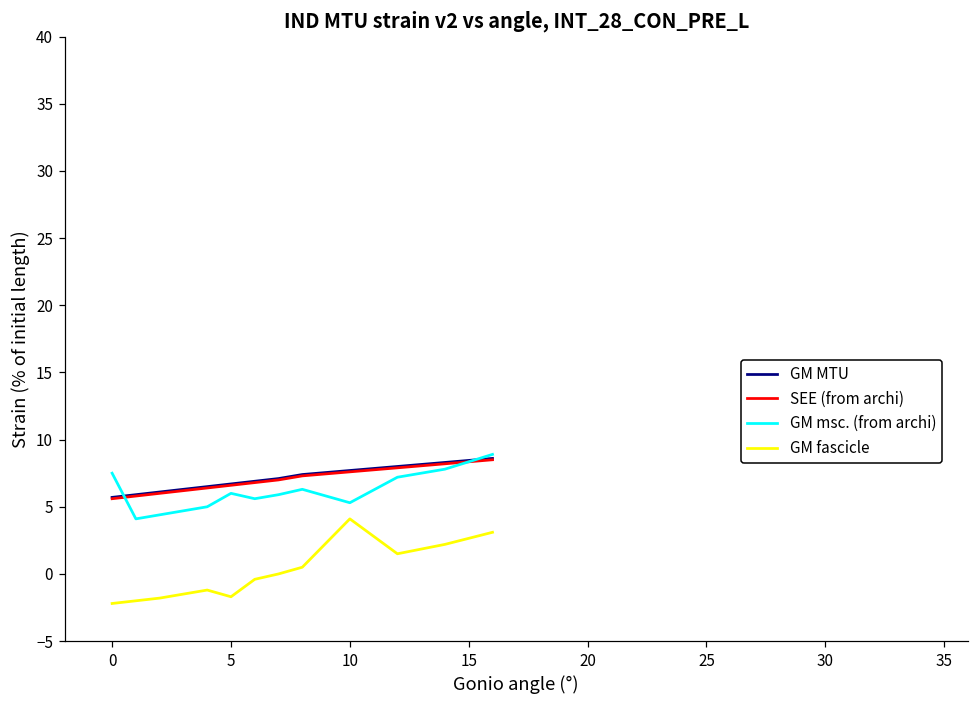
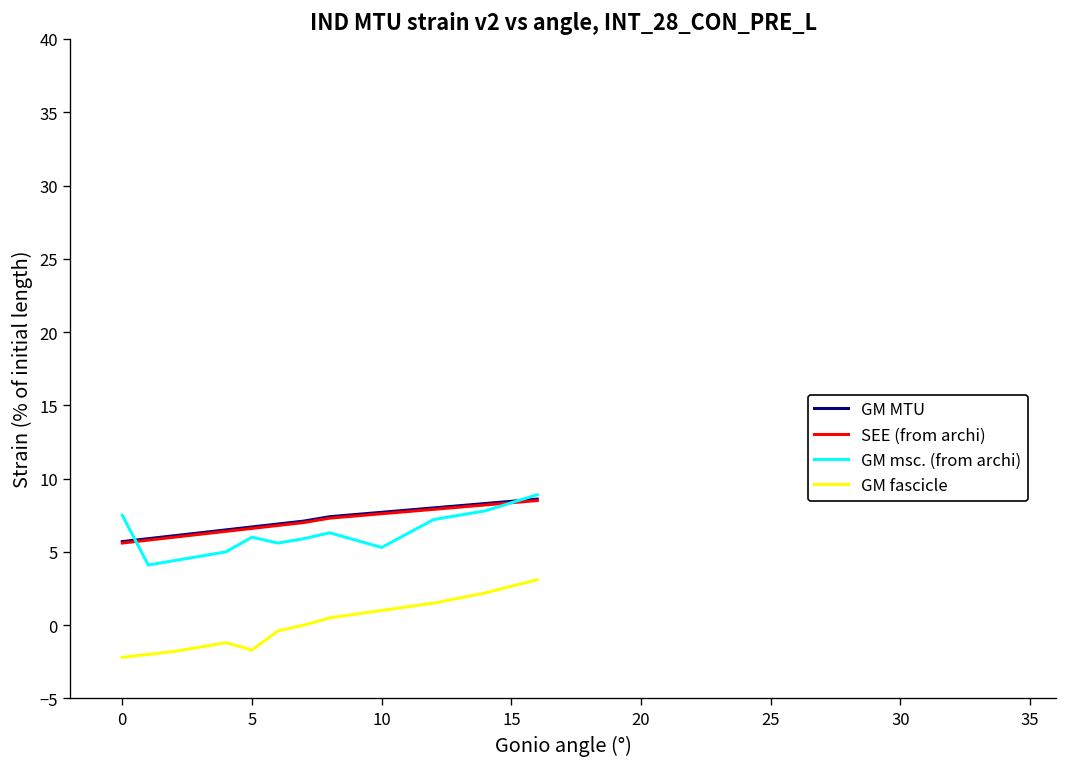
GM fascicle, 10: 4.1 -> 1.0
